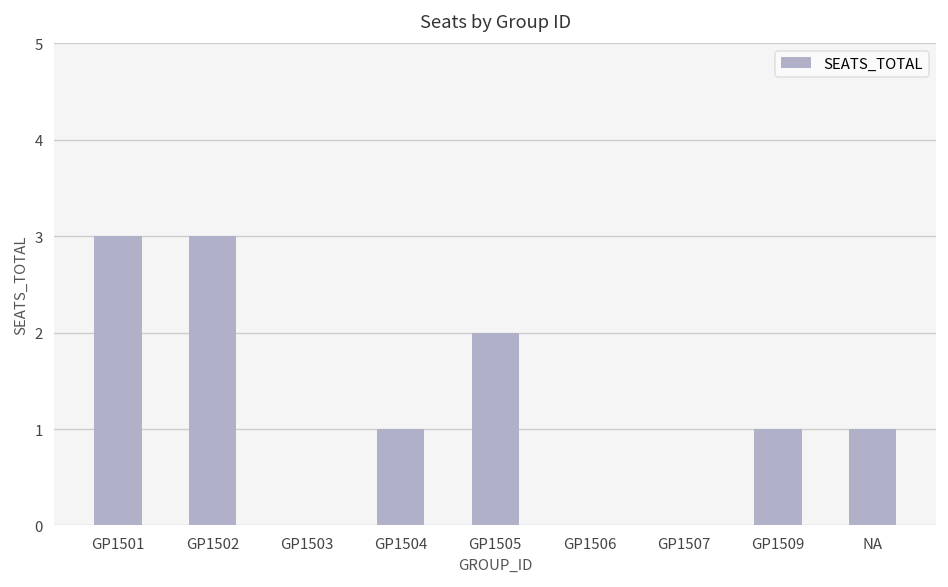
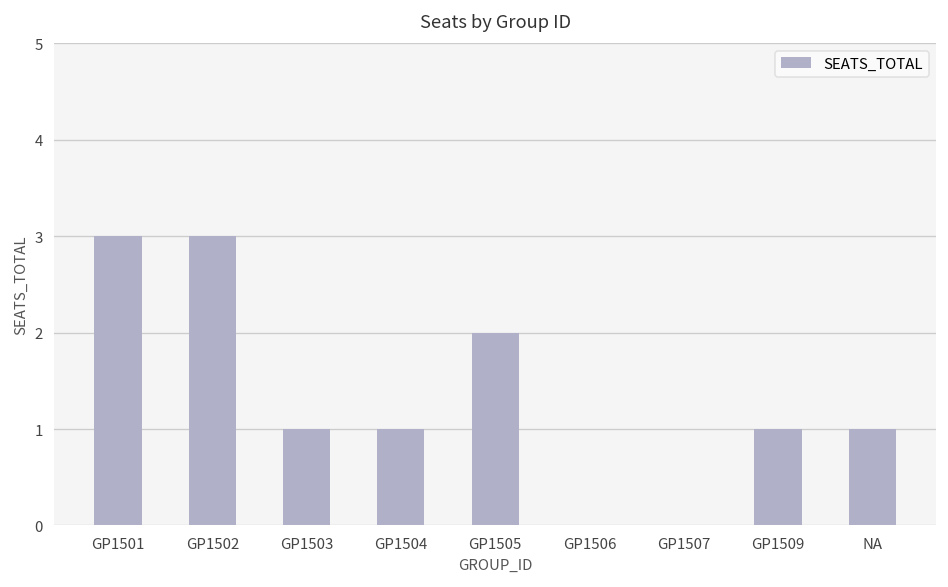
GP1503: 0 -> 1
